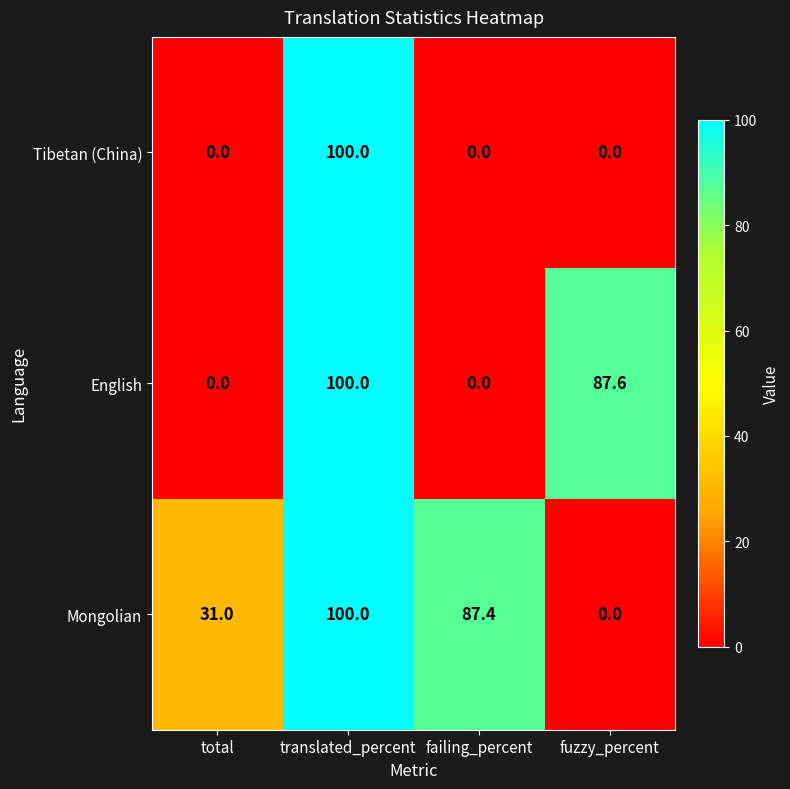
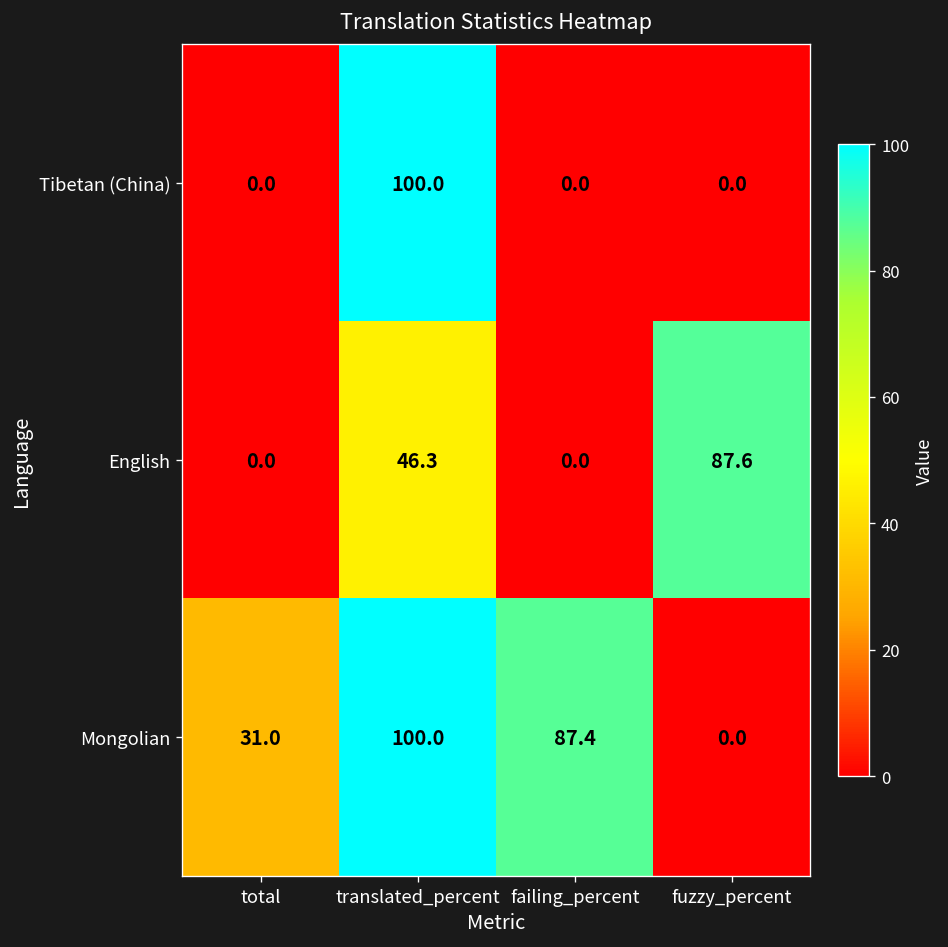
English, translated_percent: 100.0 -> 46.3
